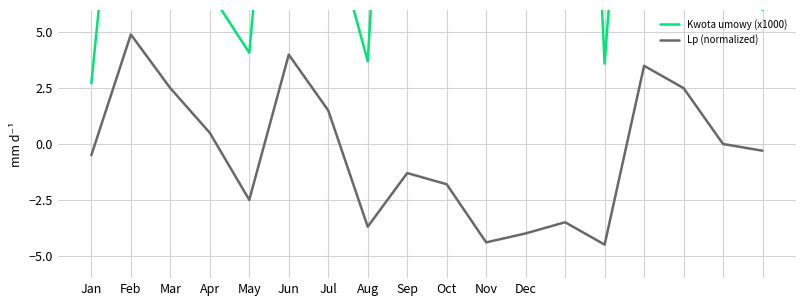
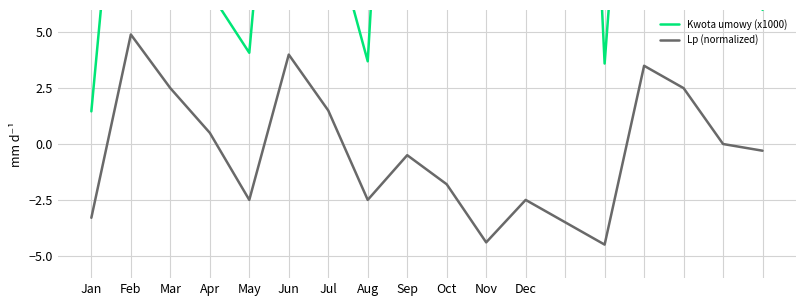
Kwota umowy (x1000), Jan: 2.7 -> 1.5
Lp (normalized), Jan: -0.5 -> -3.3
Lp (normalized), Aug: -3.7 -> -2.5
Lp (normalized), Sep: -1.3 -> -0.5
Lp (normalized), Dec: -4.0 -> -2.5
